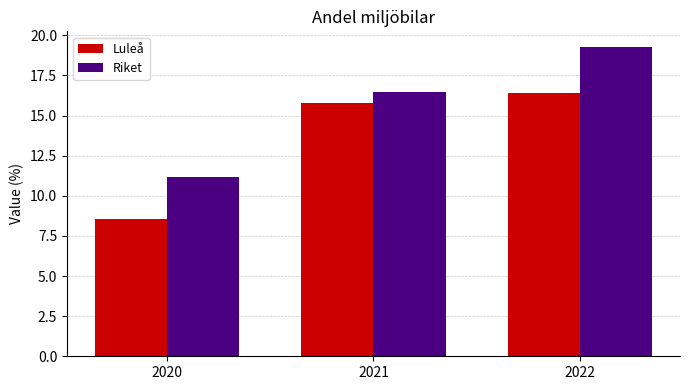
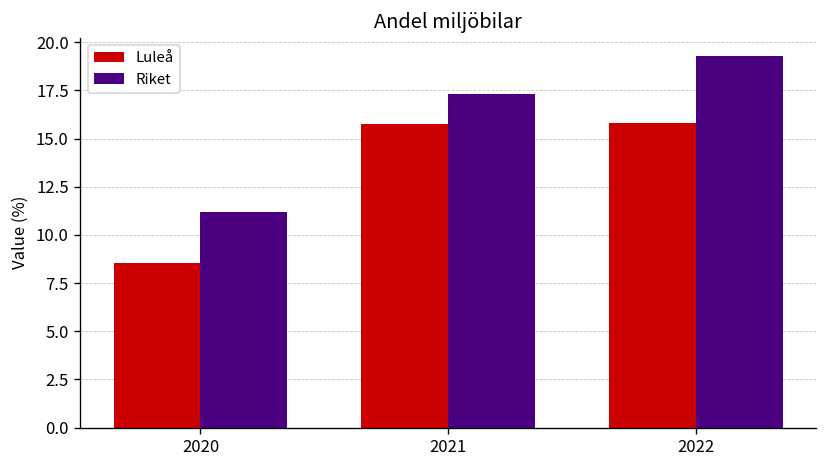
Riket, 2021: 16.5 -> 17.3
Luleå, 2022: 16.4 -> 15.8
